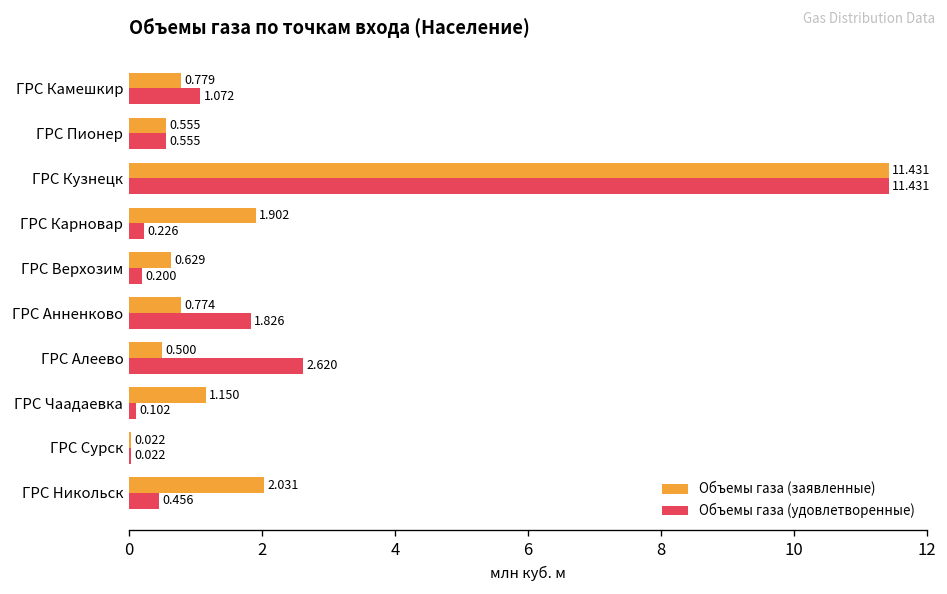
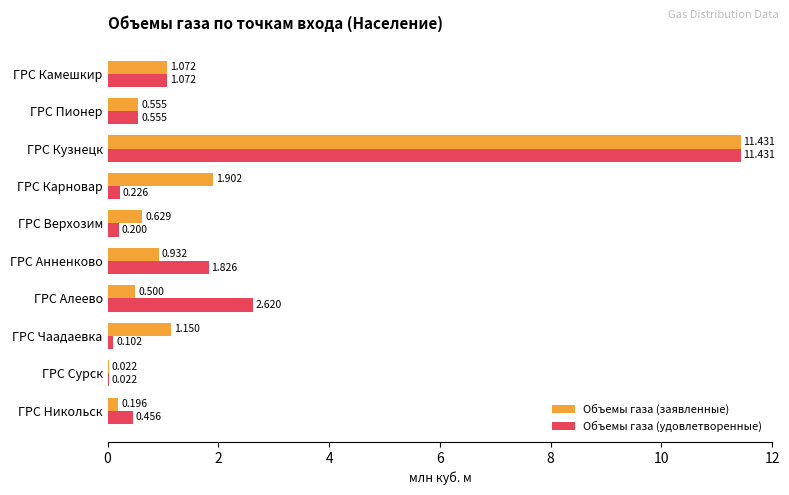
Объемы газа (заявленные), ГРС Камешкир: 0.779 -> 1.072
Объемы газа (заявленные), ГРС Анненково: 0.774 -> 0.932
Объемы газа (заявленные), ГРС Никольск: 2.031 -> 0.196
